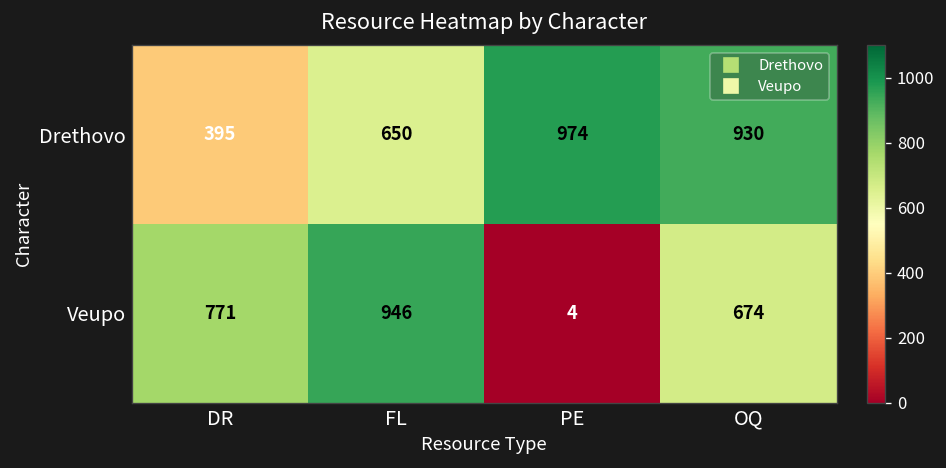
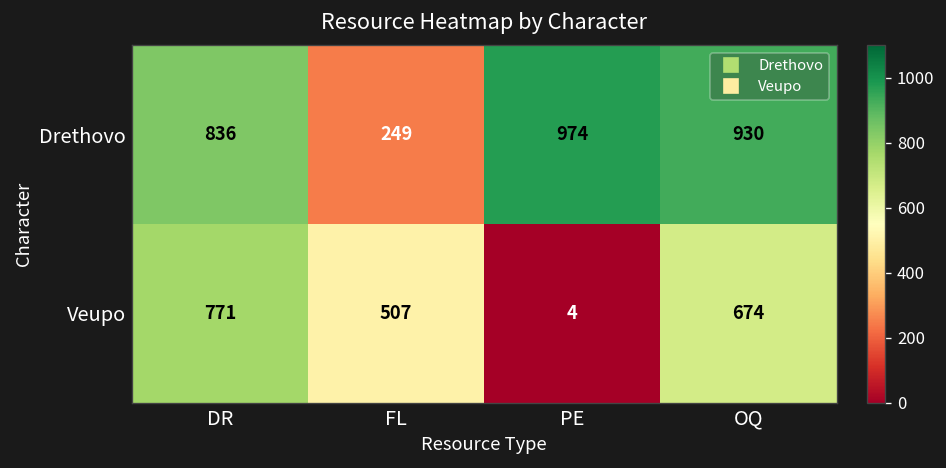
Drethovo, DR: 395 -> 836
Drethovo, FL: 650 -> 249
Veupo, FL: 946 -> 507
